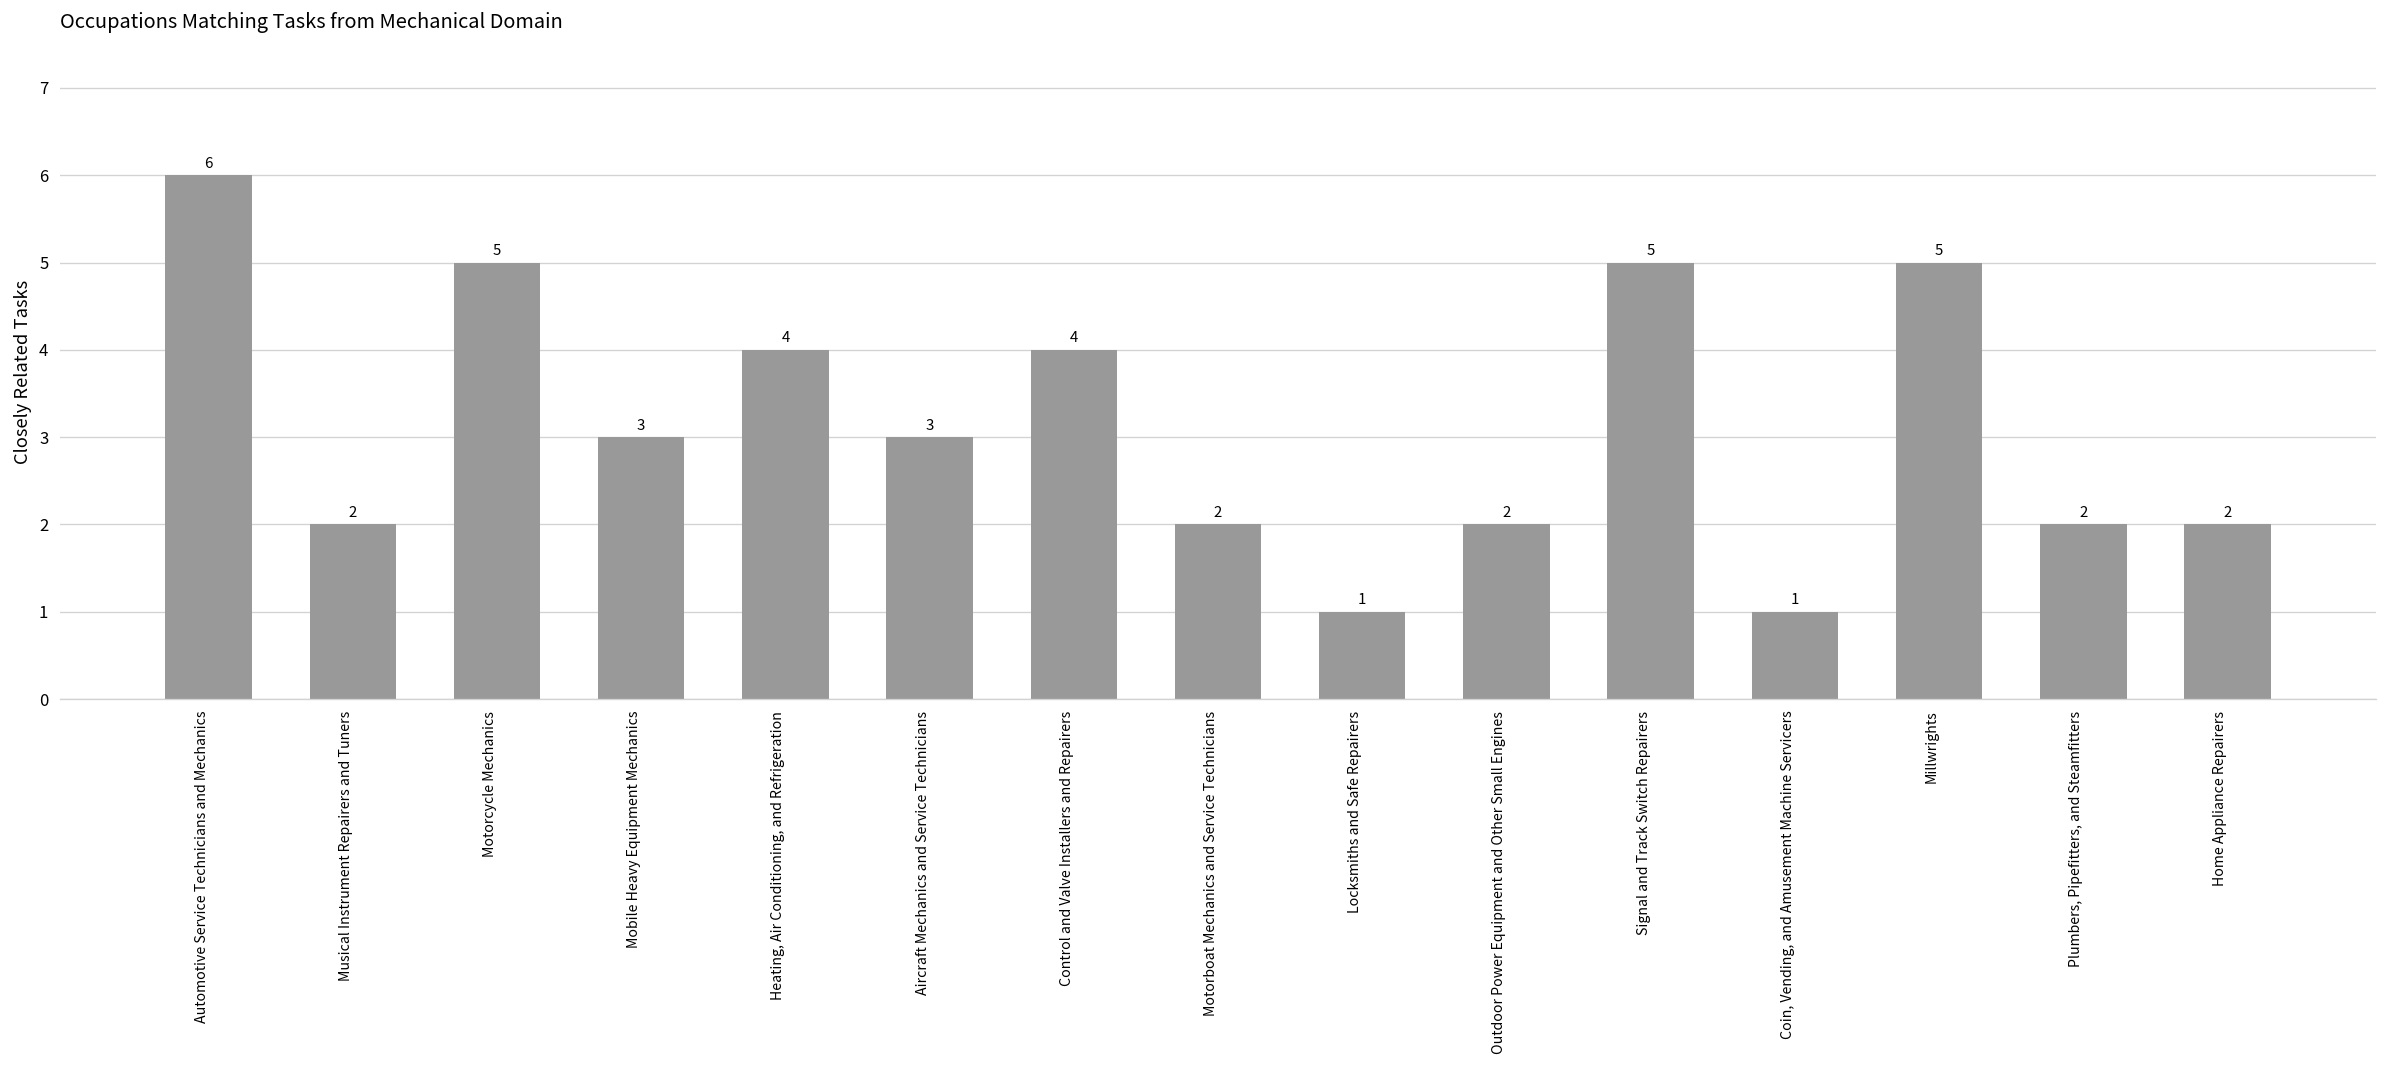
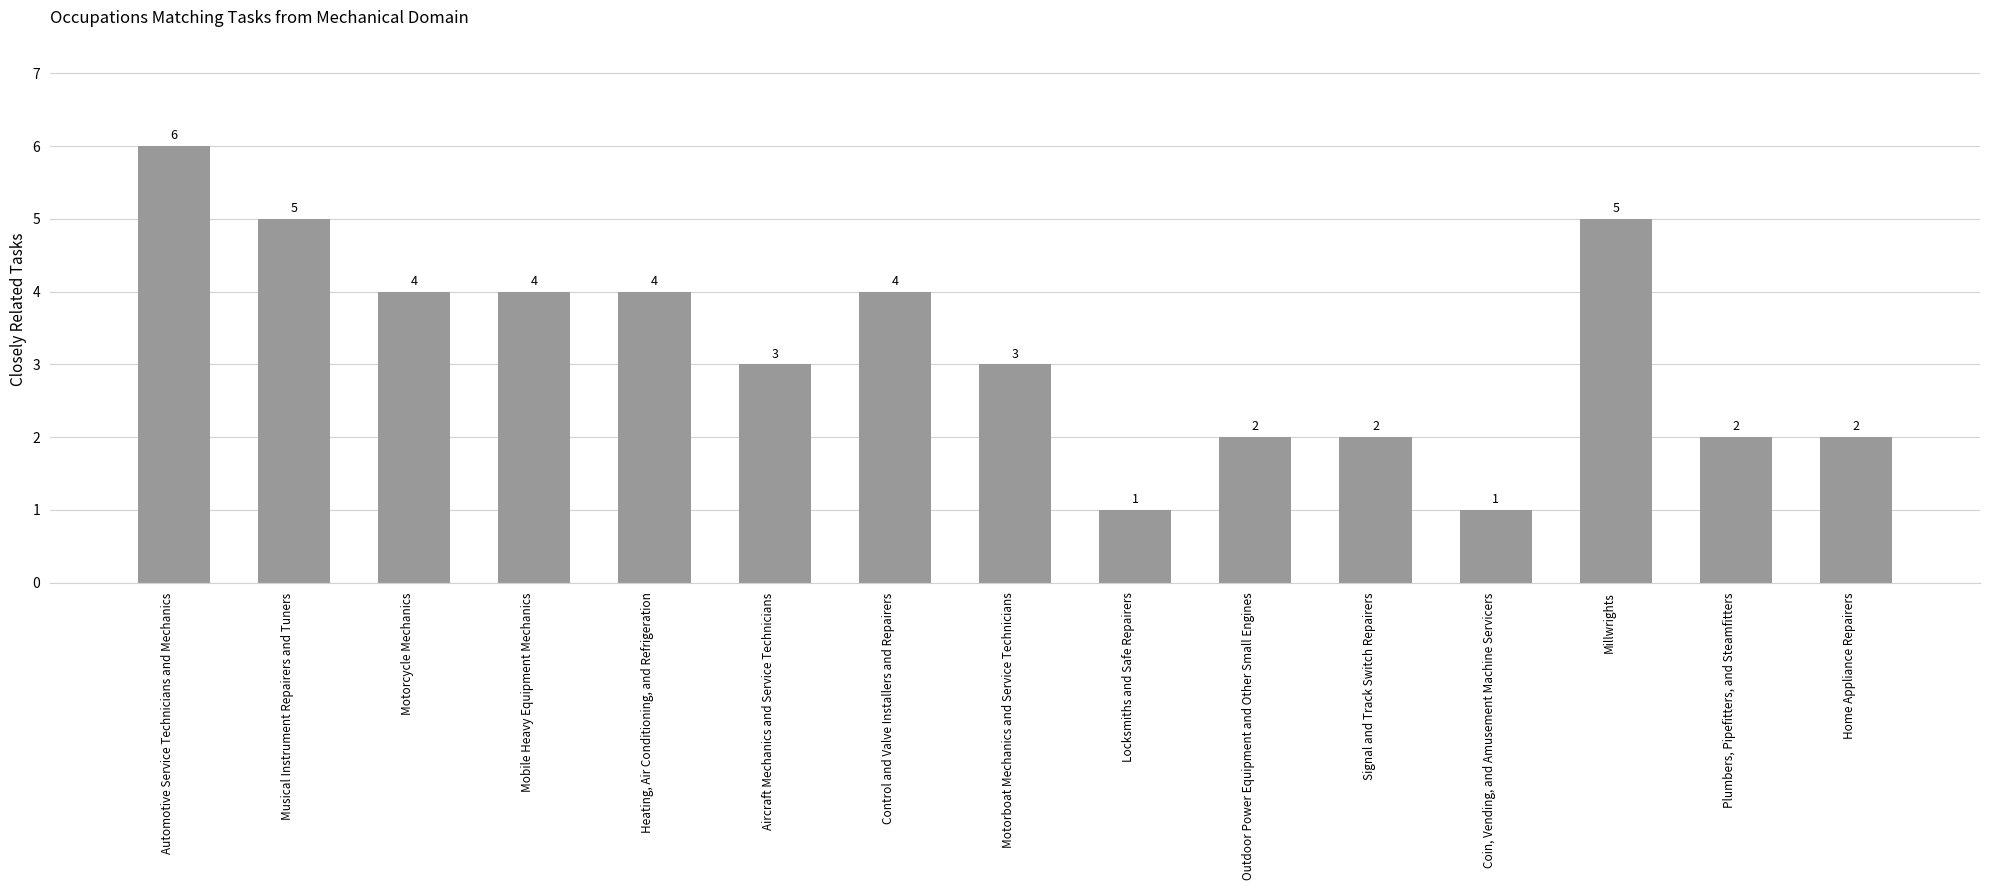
Musical Instrument Repairers and Tuners: 2 -> 5
Motorcycle Mechanics: 5 -> 4
Mobile Heavy Equipment Mechanics: 3 -> 4
Motorboat Mechanics and Service Technicians: 2 -> 3
Signal and Track Switch Repairers: 5 -> 2
